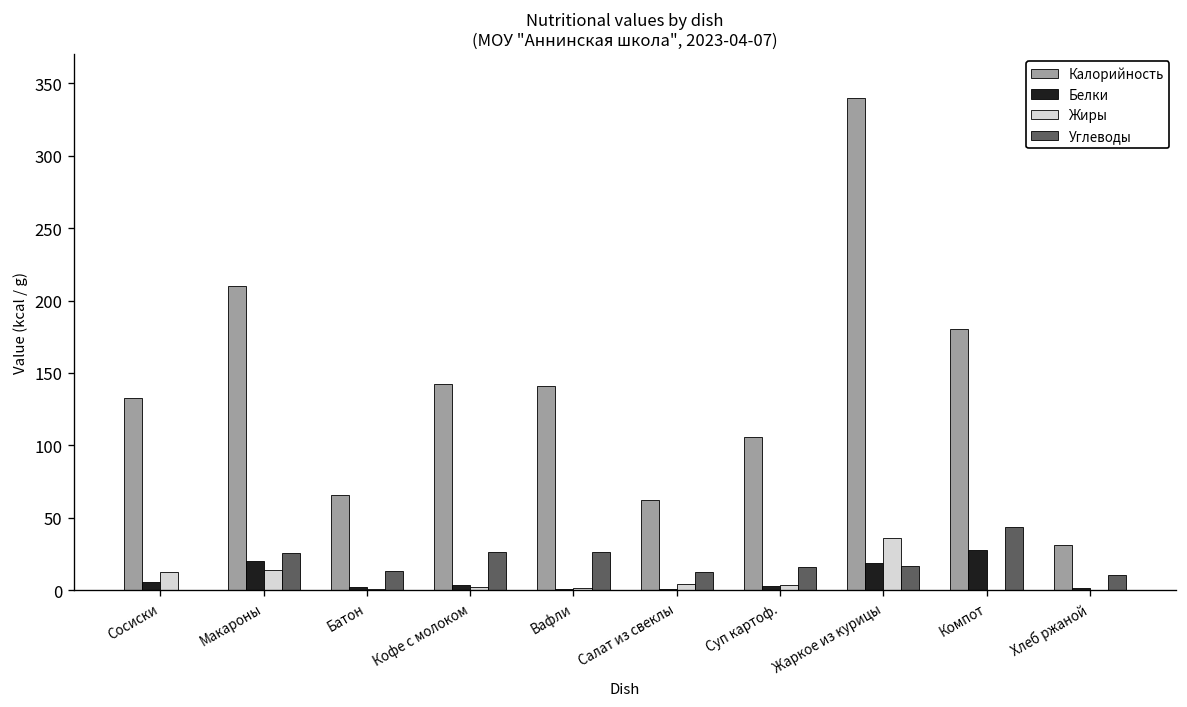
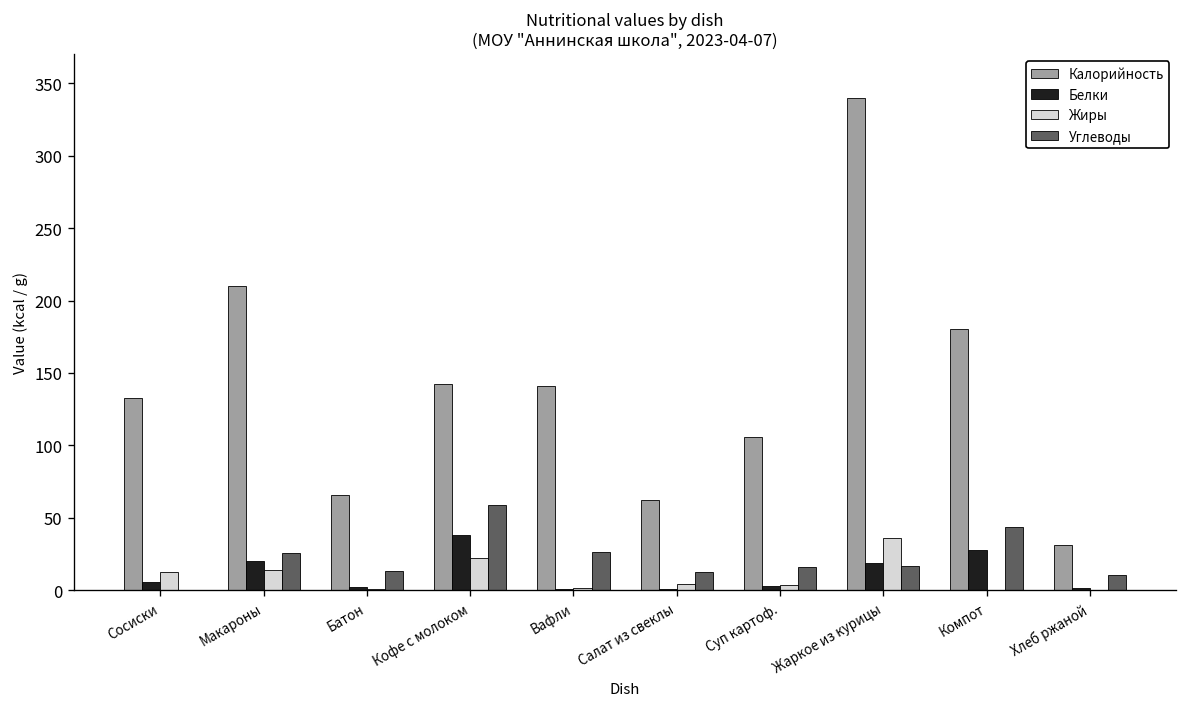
Белки, Кофе с молоком: 3 -> 38
Жиры, Кофе с молоком: 2 -> 22
Углеводы, Кофе с молоком: 27 -> 59
